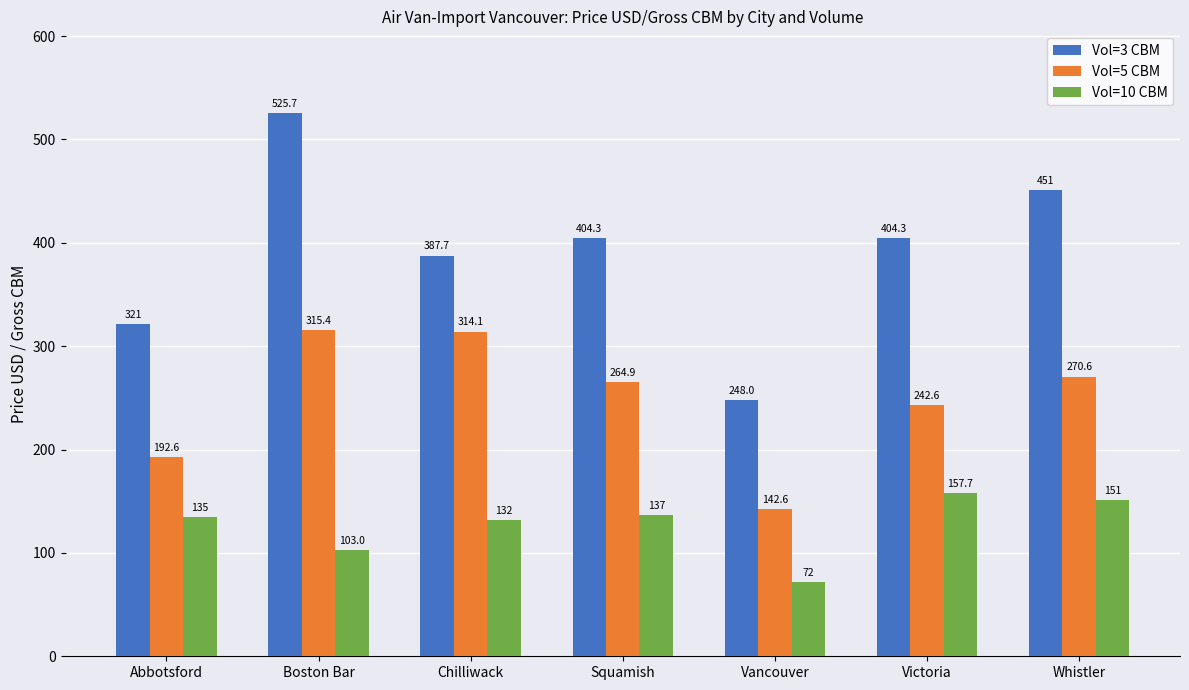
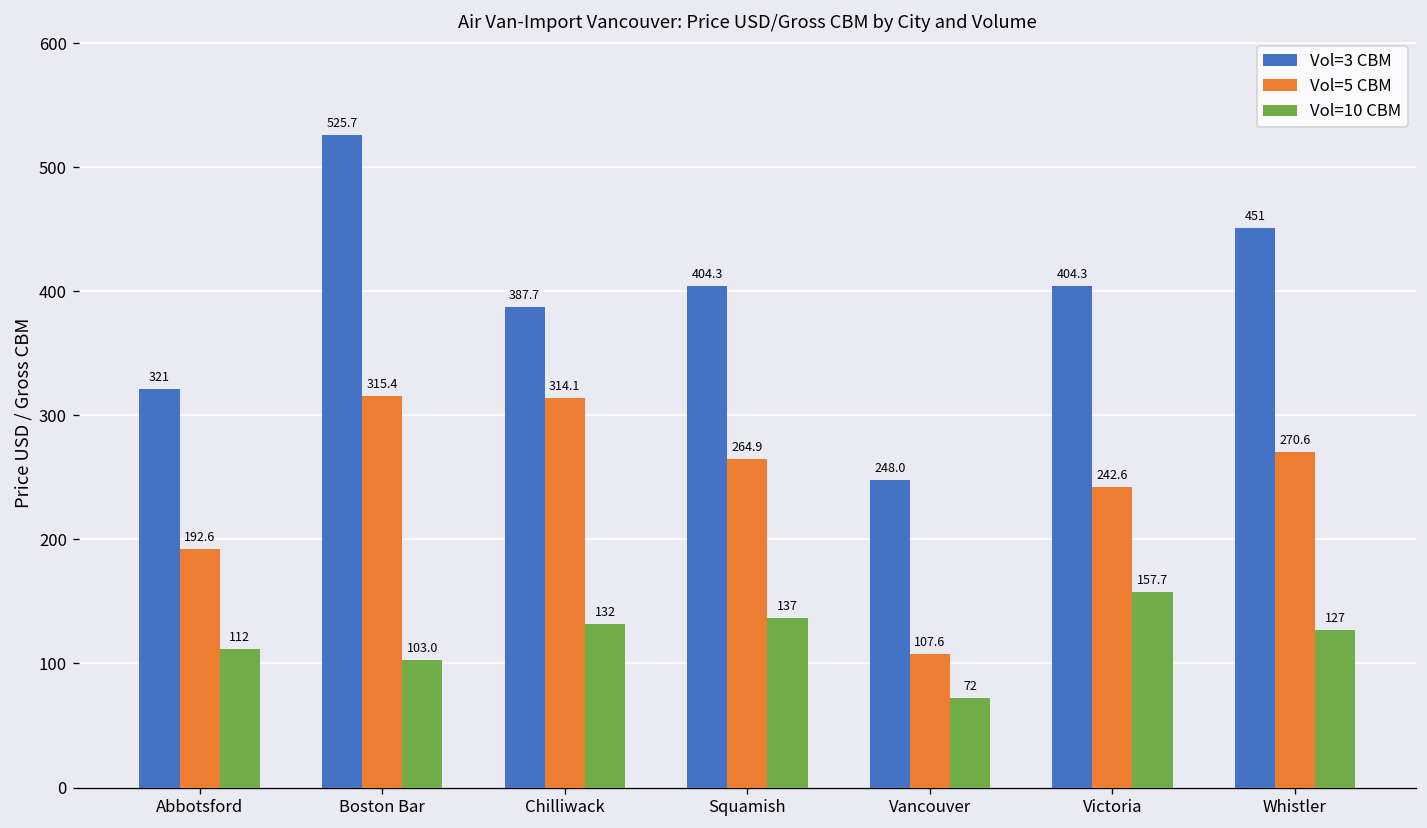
Vol=10 CBM, Abbotsford: 135 -> 112
Vol=5 CBM, Vancouver: 142.6 -> 107.6
Vol=10 CBM, Whistler: 151 -> 127
